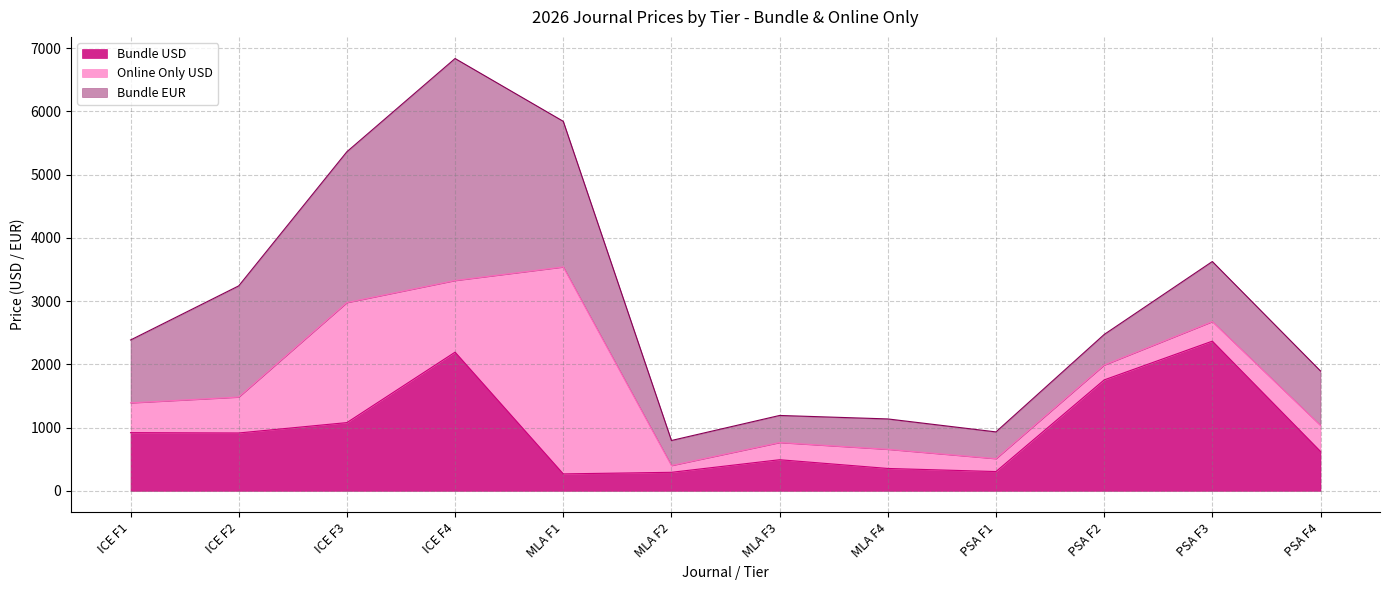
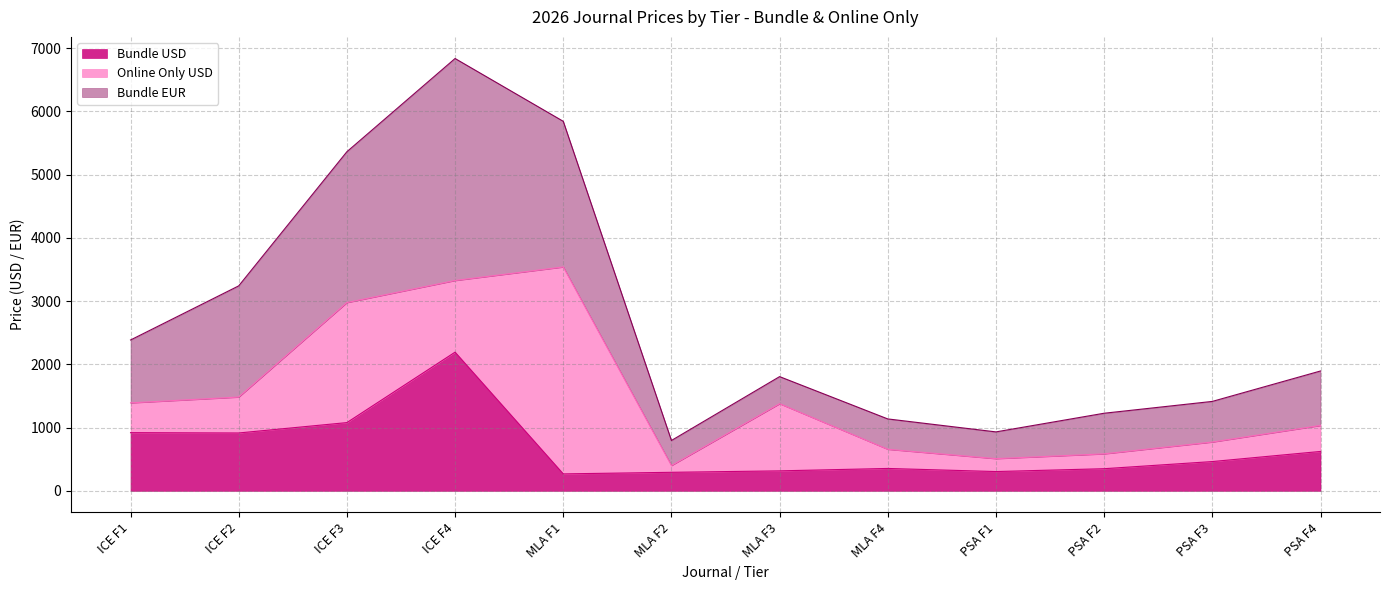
Bundle USD, MLA F3: 500 -> 300
Online Only USD, MLA F3: 300 -> 1100
Bundle USD, PSA F2: 1800 -> 400
Bundle EUR, PSA F2: 500 -> 600
Bundle USD, PSA F3: 2400 -> 500
Bundle EUR, PSA F3: 1000 -> 600
